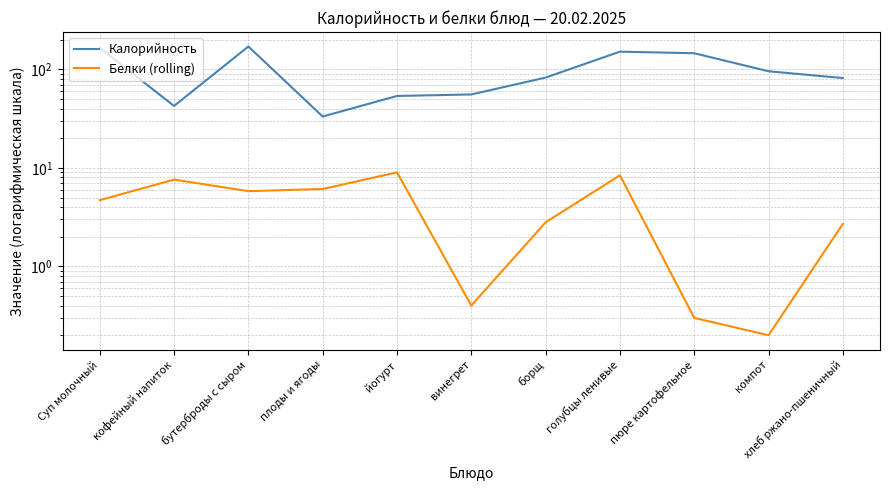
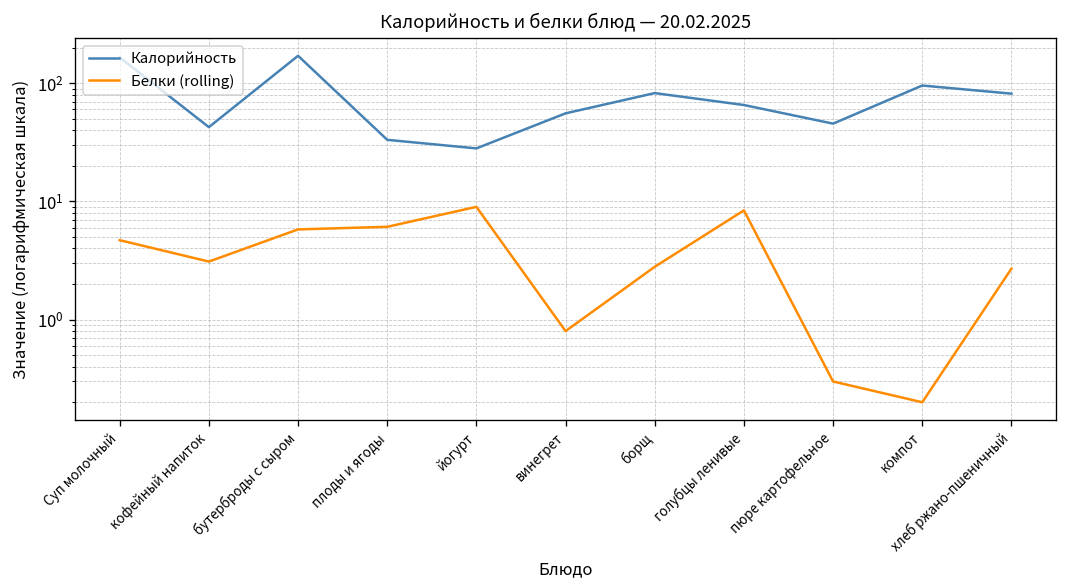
Белки (rolling), кофейный напиток: 8 -> 3.1
Калорийность, йогурт: 50 -> 28
Белки (rolling), винегрет: 0.4 -> 0.8
Калорийность, голубцы ленивые: 150 -> 70
Калорийность, пюре картофельное: 150 -> 50
